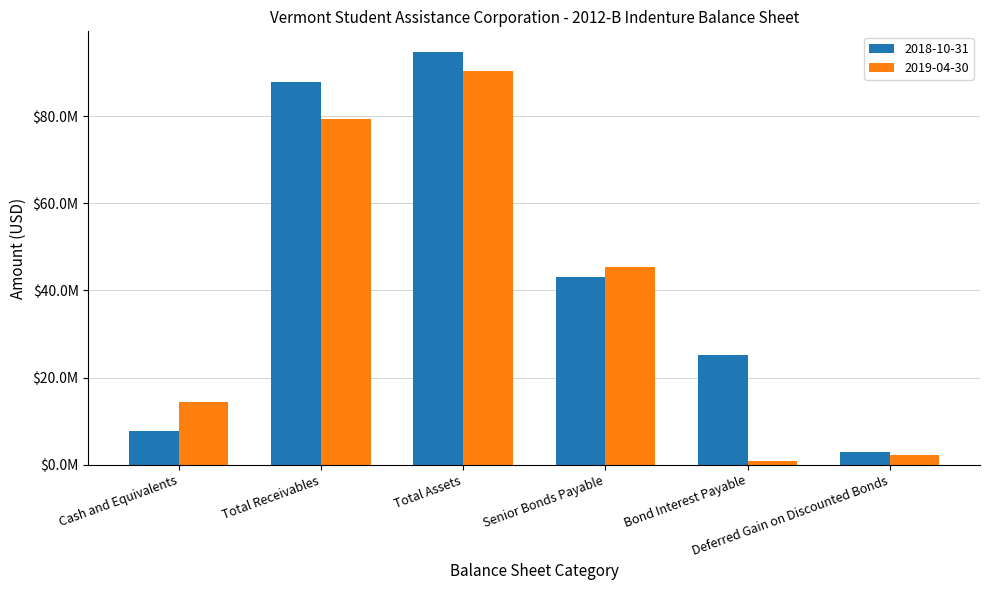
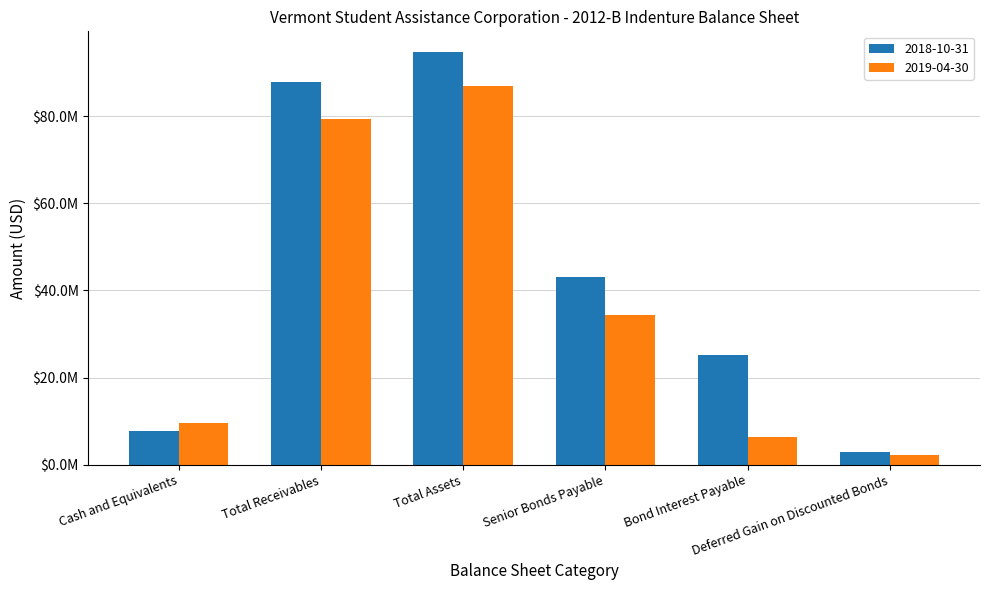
2019-04-30, Cash and Equivalents: $14000000 -> $10000000
2019-04-30, Total Assets: $90000000 -> $87000000
2019-04-30, Senior Bonds Payable: $45000000 -> $34000000
2019-04-30, Bond Interest Payable: $1000000 -> $6000000
